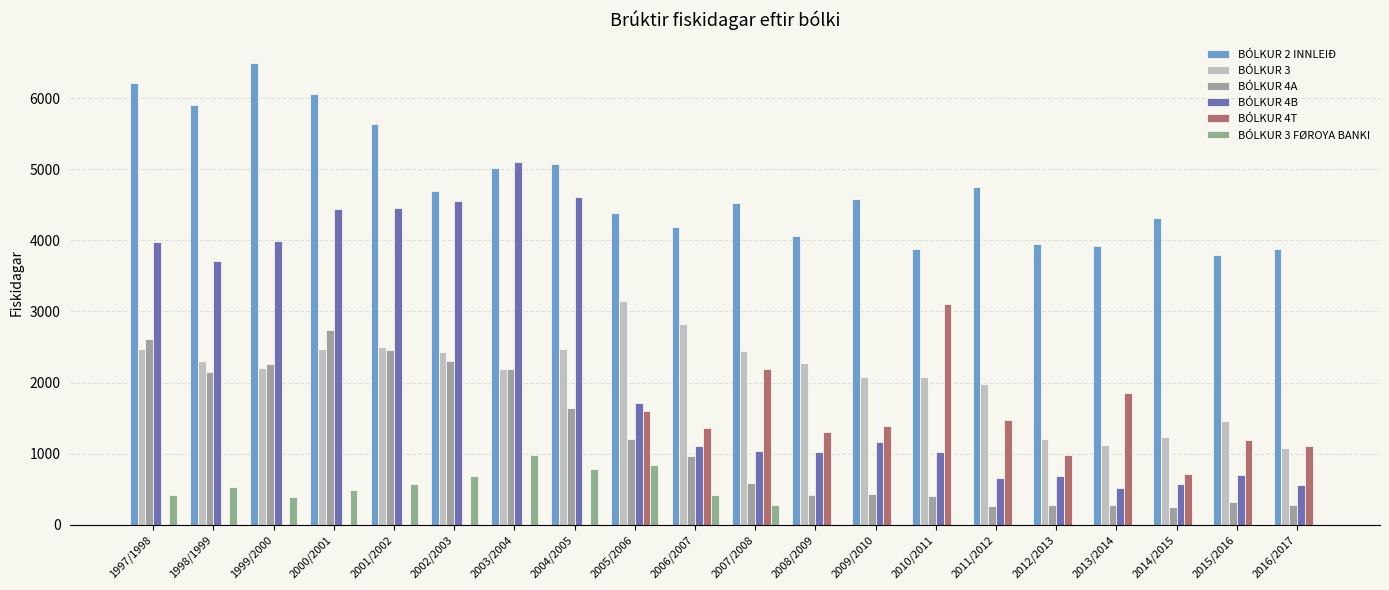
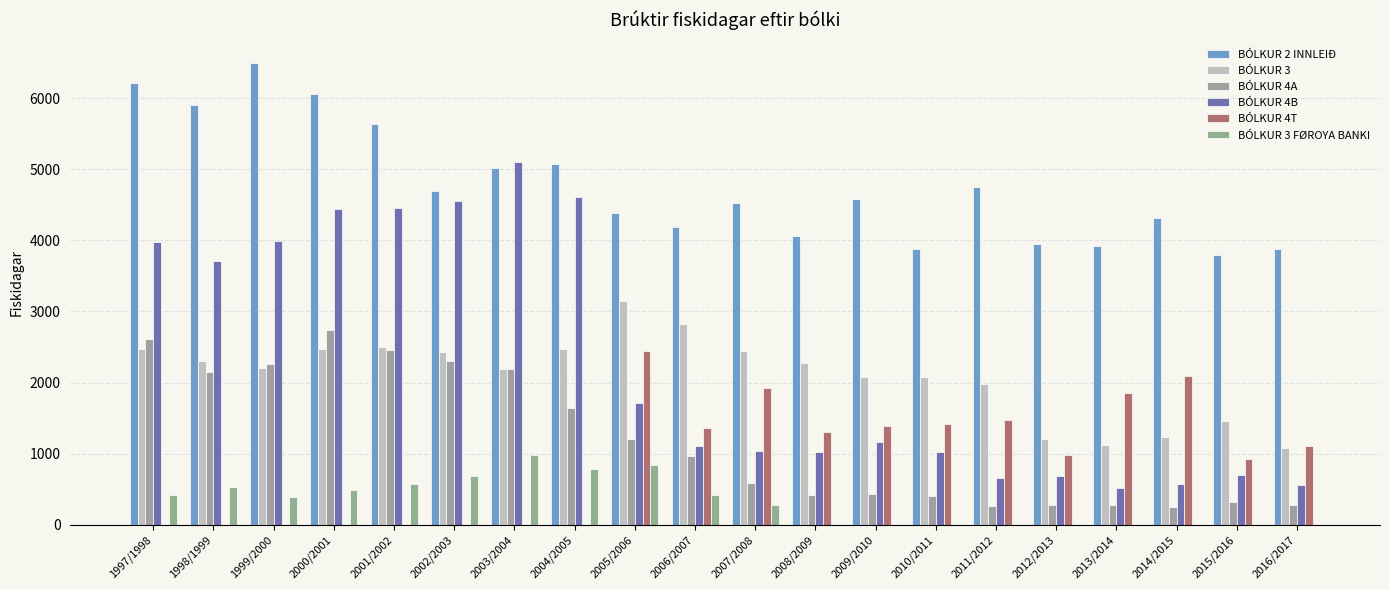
BÓLKUR 4T, 2005/2006: 1600 -> 2400
BÓLKUR 4T, 2007/2008: 2200 -> 1900
BÓLKUR 4T, 2010/2011: 3100 -> 1400
BÓLKUR 4T, 2014/2015: 700 -> 2100
BÓLKUR 4T, 2015/2016: 1200 -> 900
